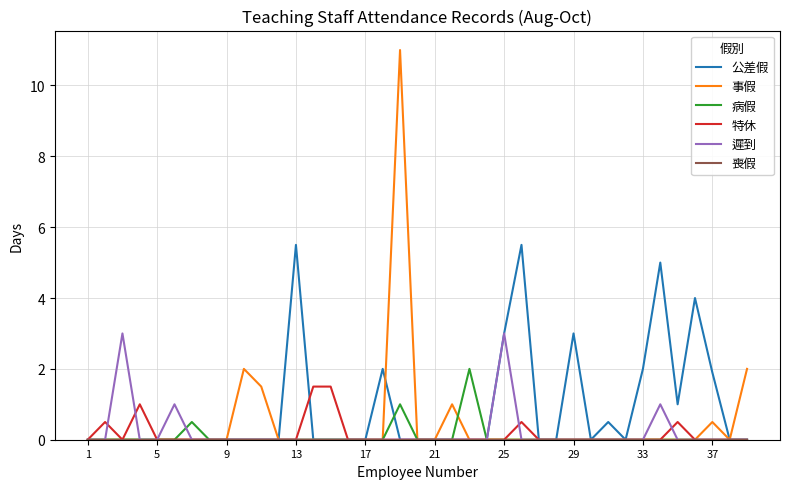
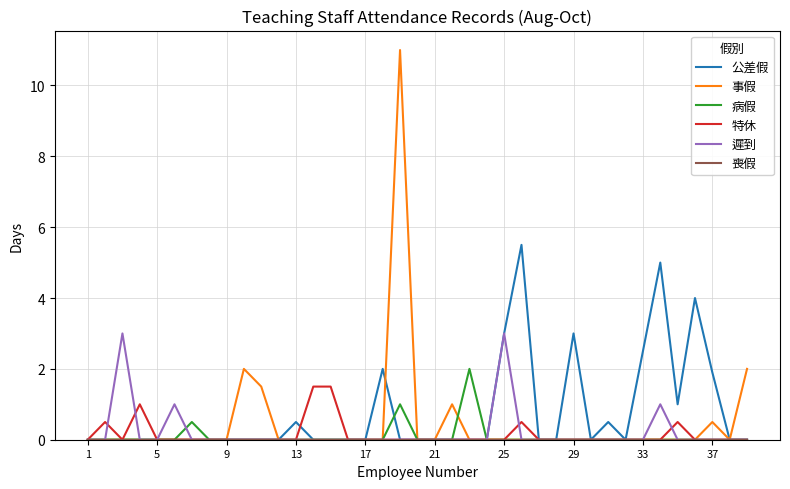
公差假, 13: 5.5 -> 0.5
公差假, 33: 2.0 -> 2.5
